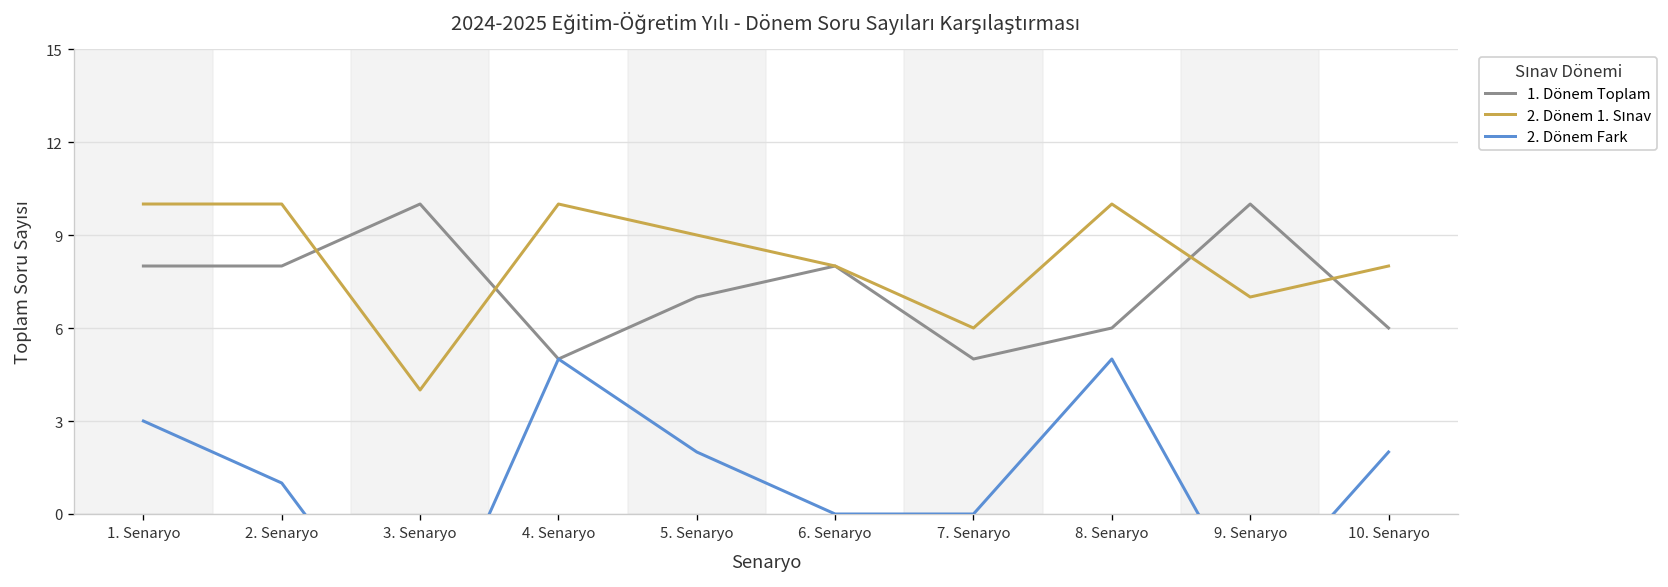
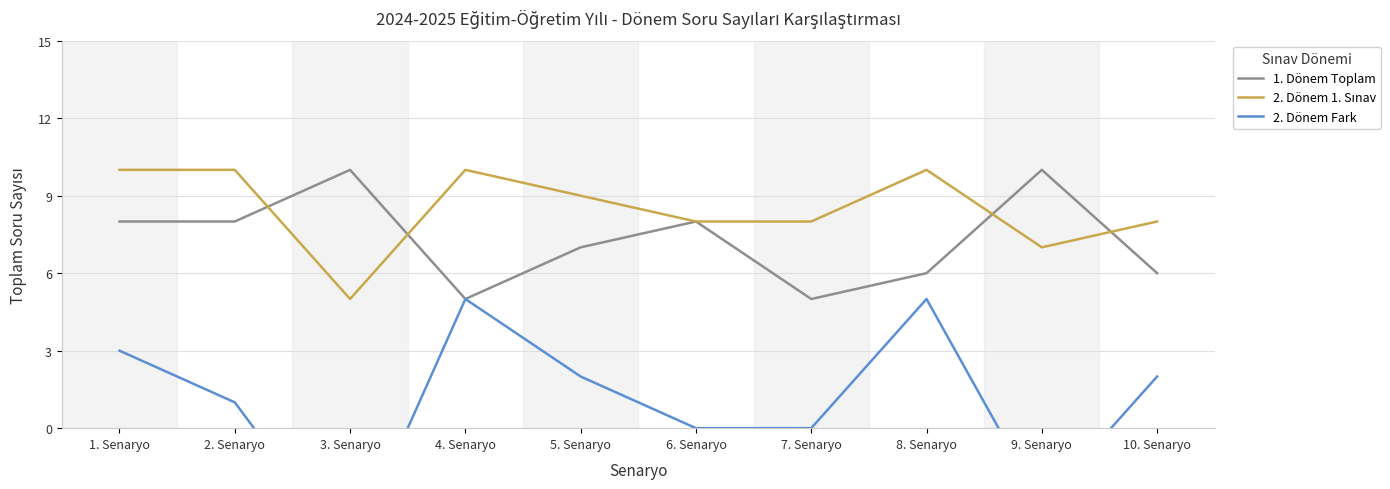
2. Dönem 1. Sınav, 3. Senaryo: 4 -> 5
2. Dönem 1. Sınav, 7. Senaryo: 6 -> 8
